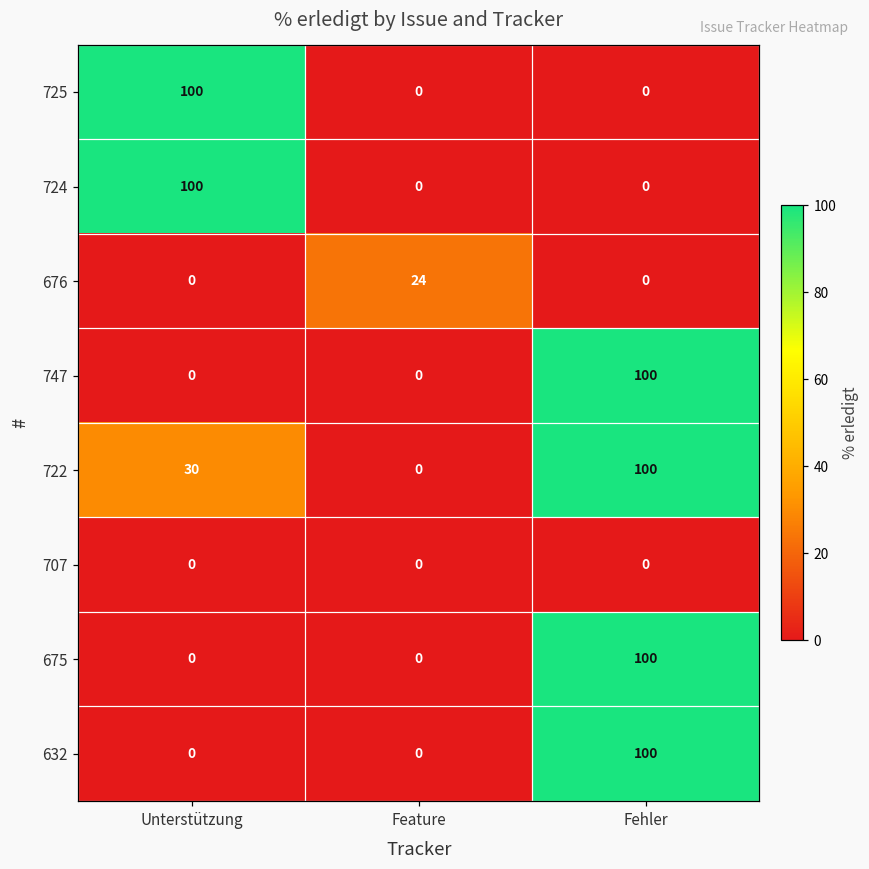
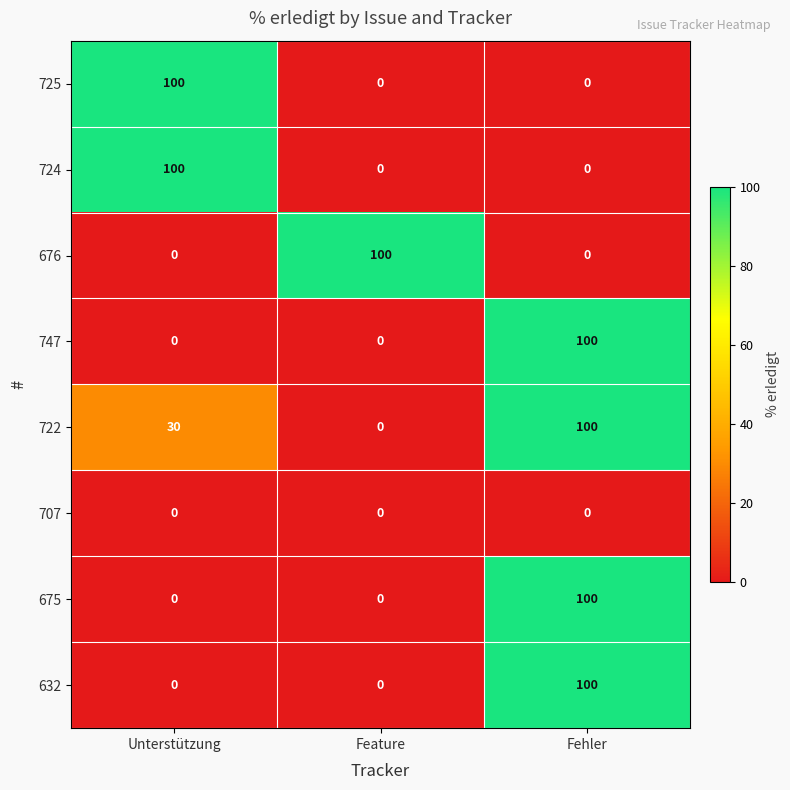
676, Feature: 24 -> 100
